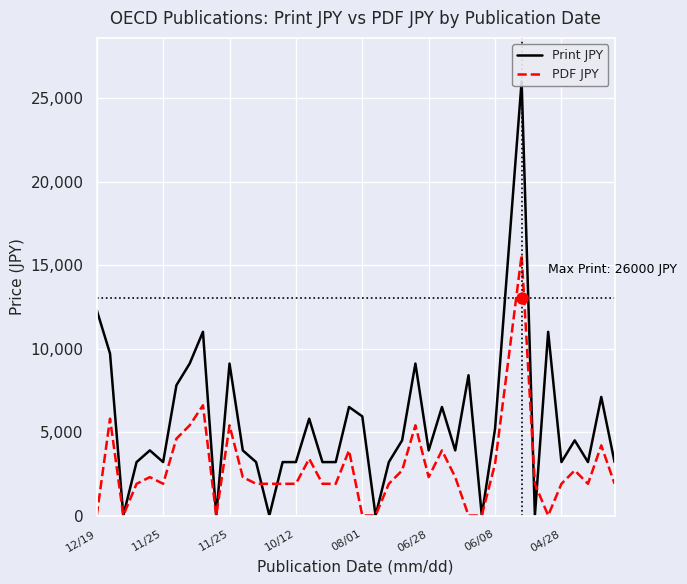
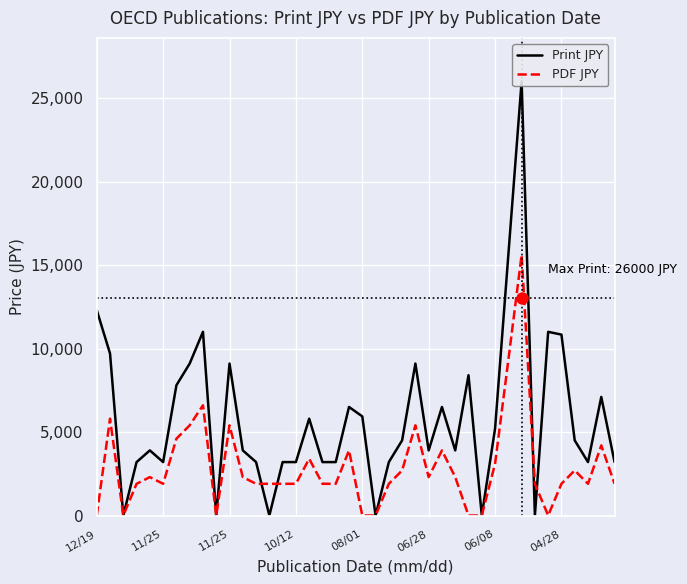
Print JPY, 04/28: 3,200 -> 10,800
